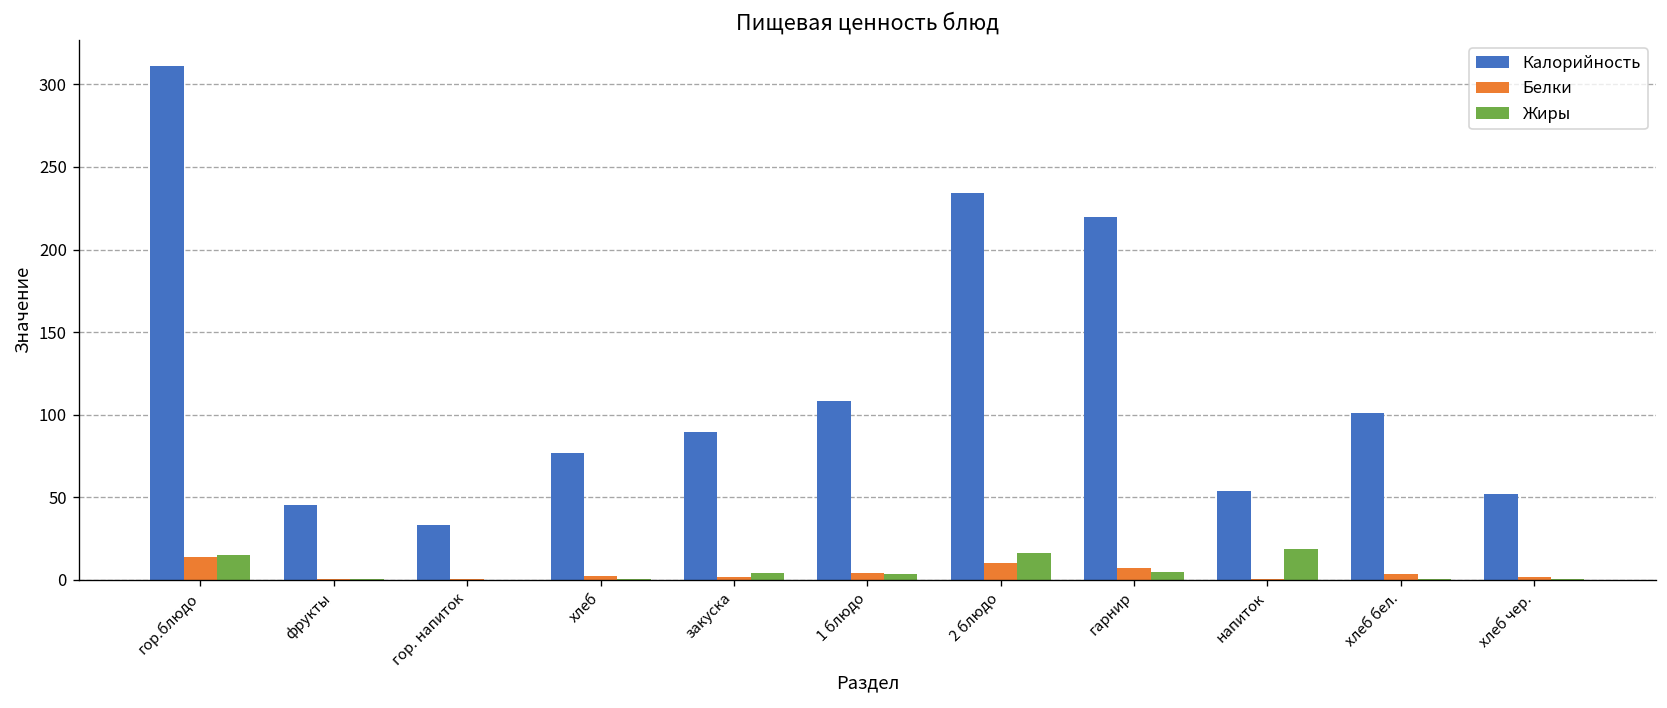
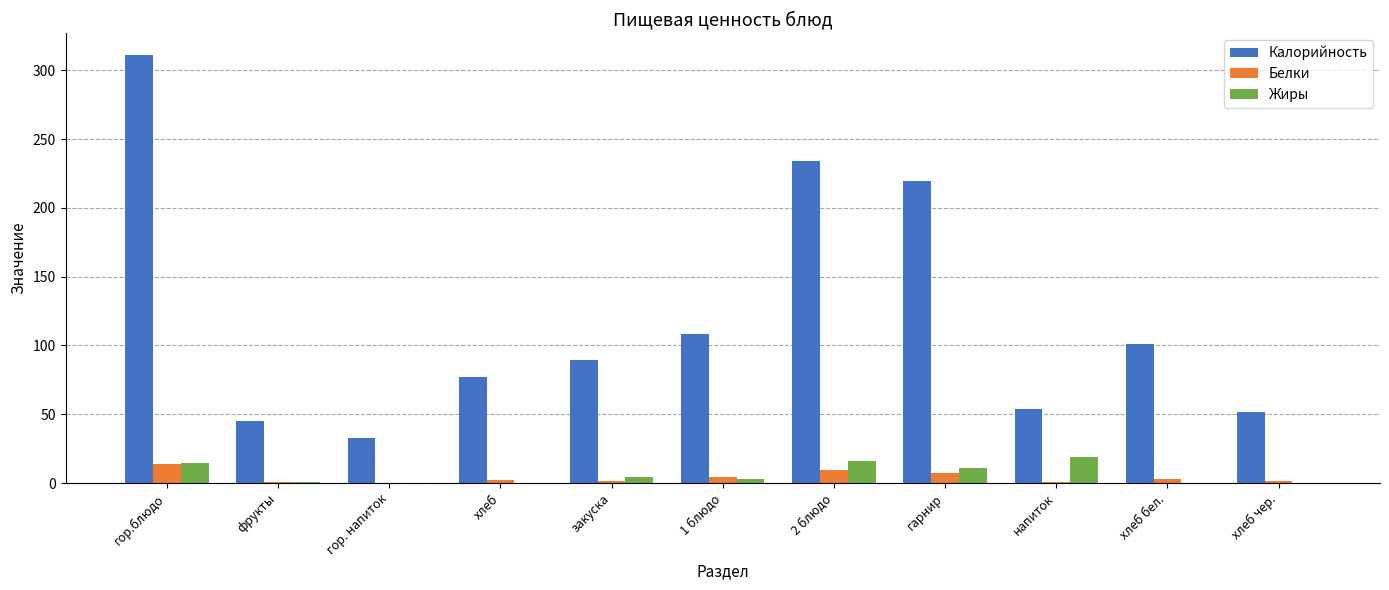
Жиры, гарнир: 5 -> 11
